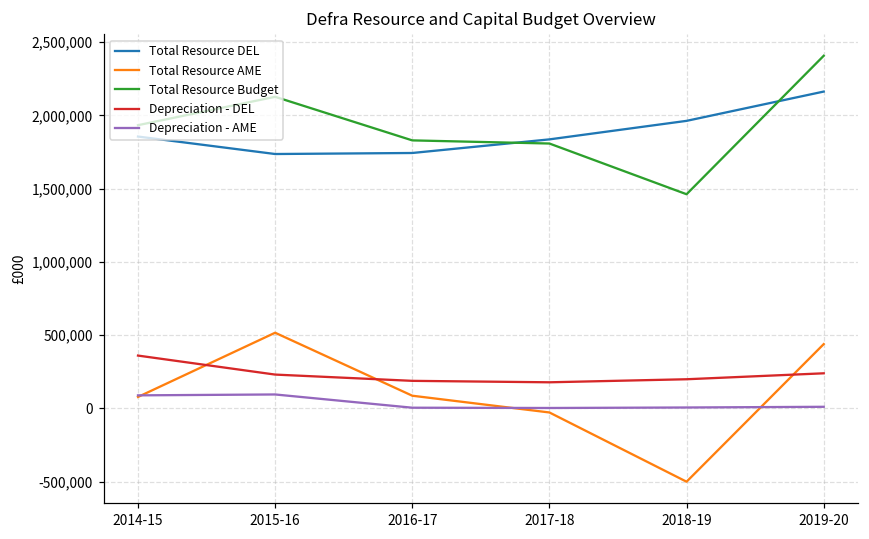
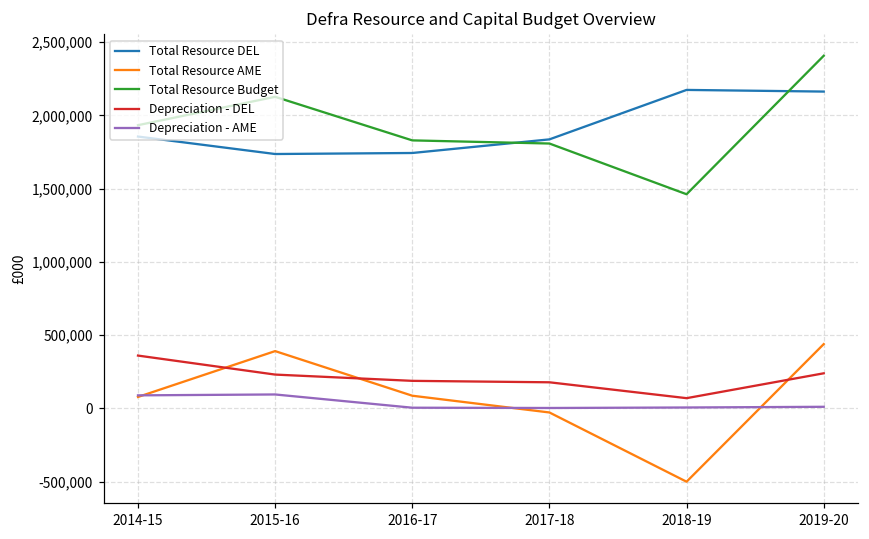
Total Resource AME, 2015-16: 520,000 -> 390,000
Total Resource DEL, 2018-19: 1,960,000 -> 2,170,000
Depreciation - DEL, 2018-19: 200,000 -> 70,000
